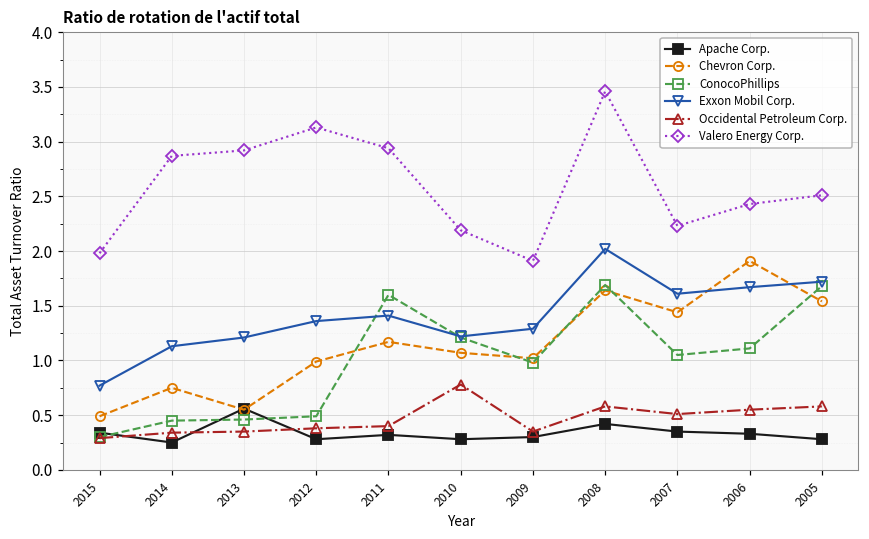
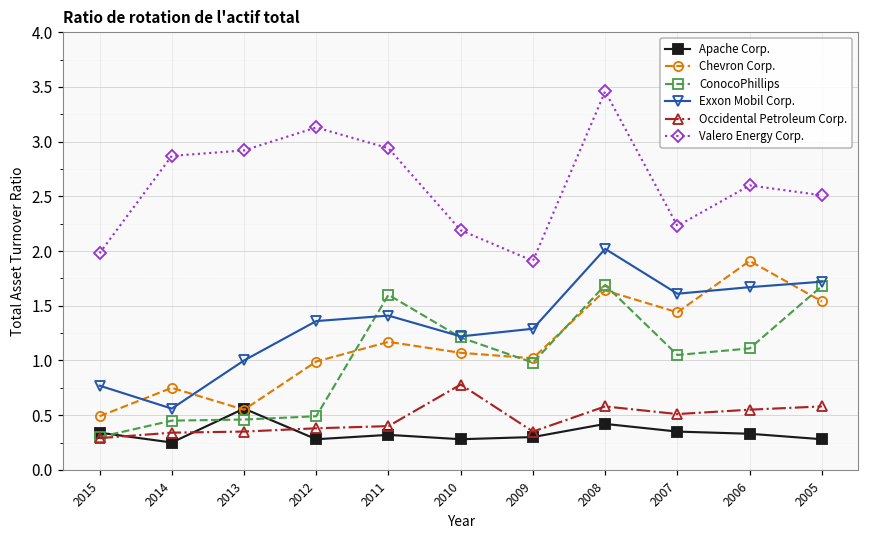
Exxon Mobil Corp., 2014: 1.1 -> 0.6
Exxon Mobil Corp., 2013: 1.2 -> 1.0
Valero Energy Corp., 2006: 2.4 -> 2.6
